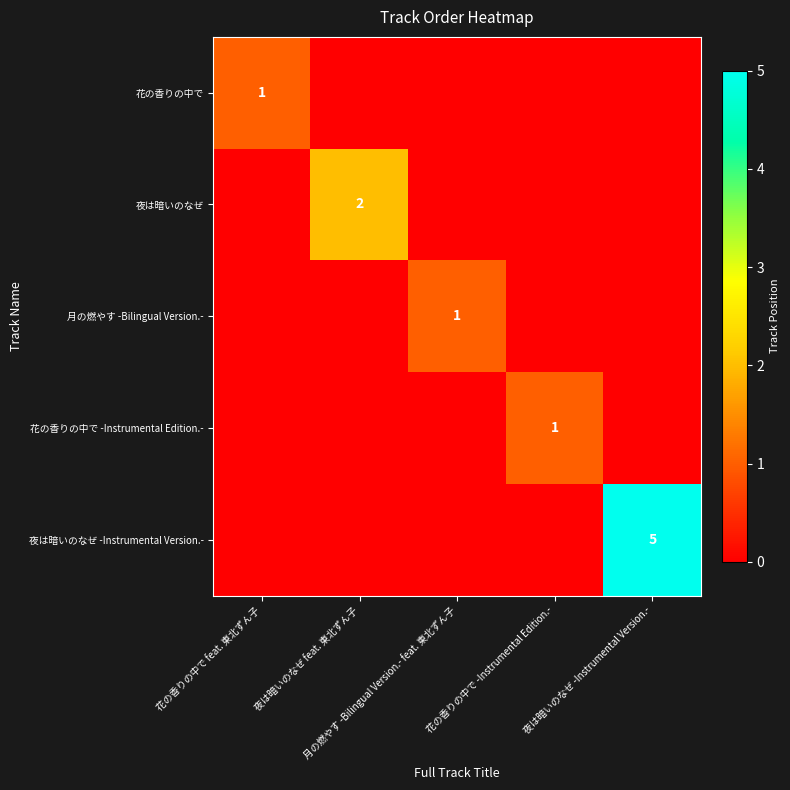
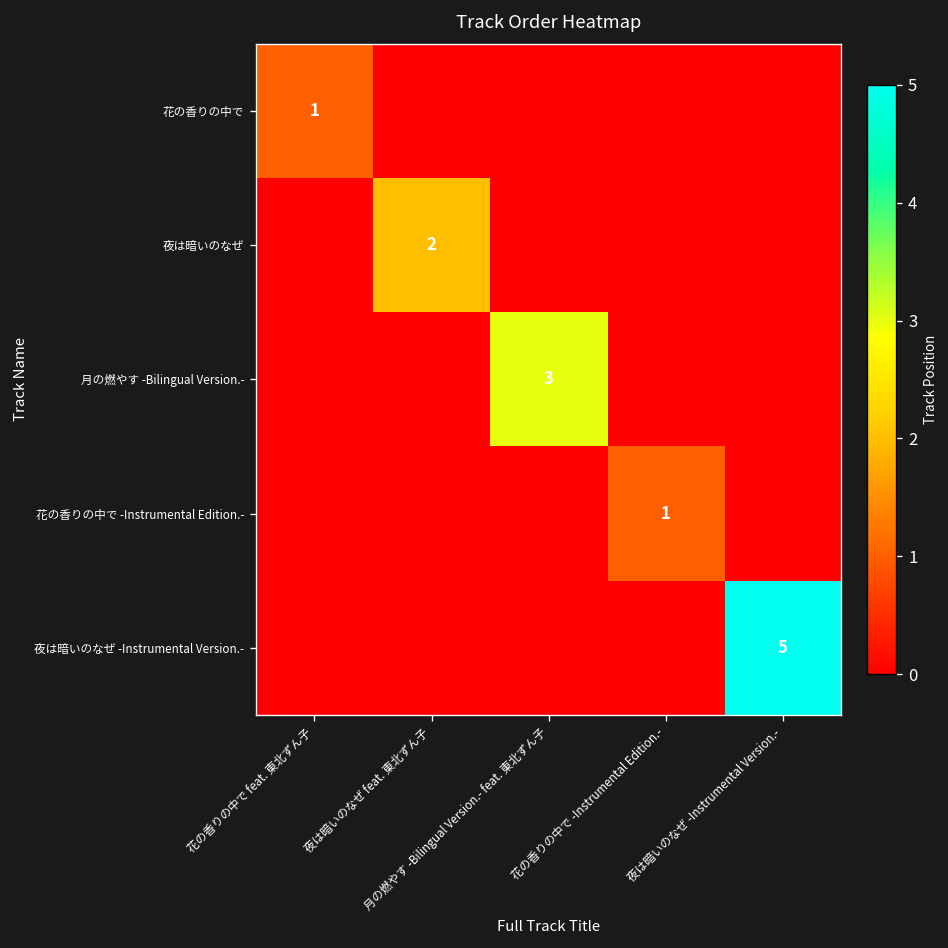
月の燃やす -Bilingual Version.-, 月の燃やす -Bilingual Version.- feat. 東北ずん子: 1 -> 3
